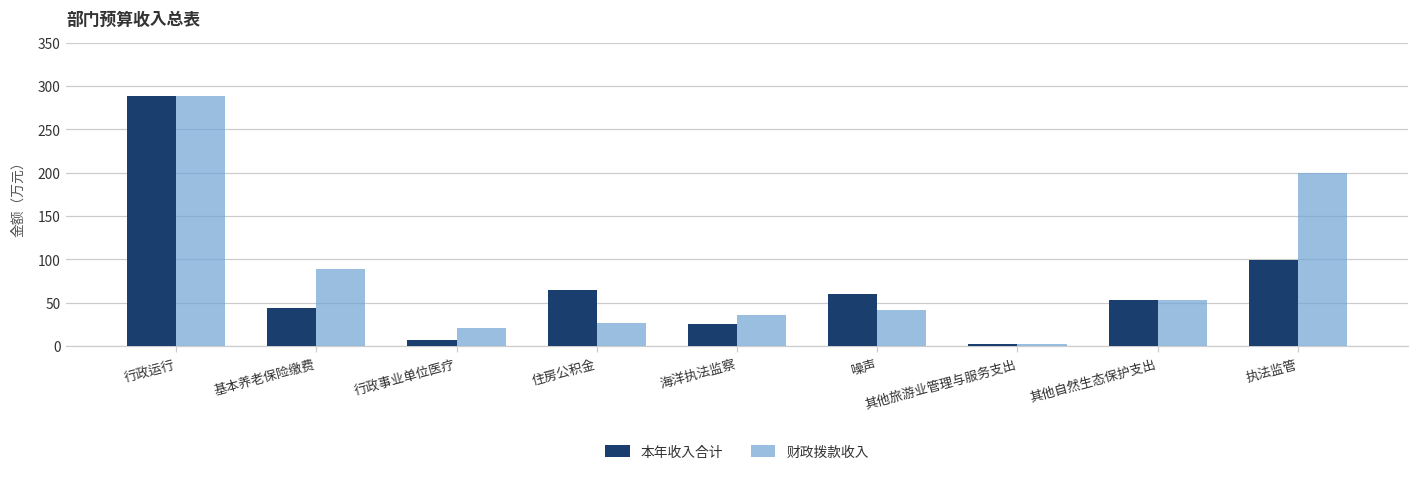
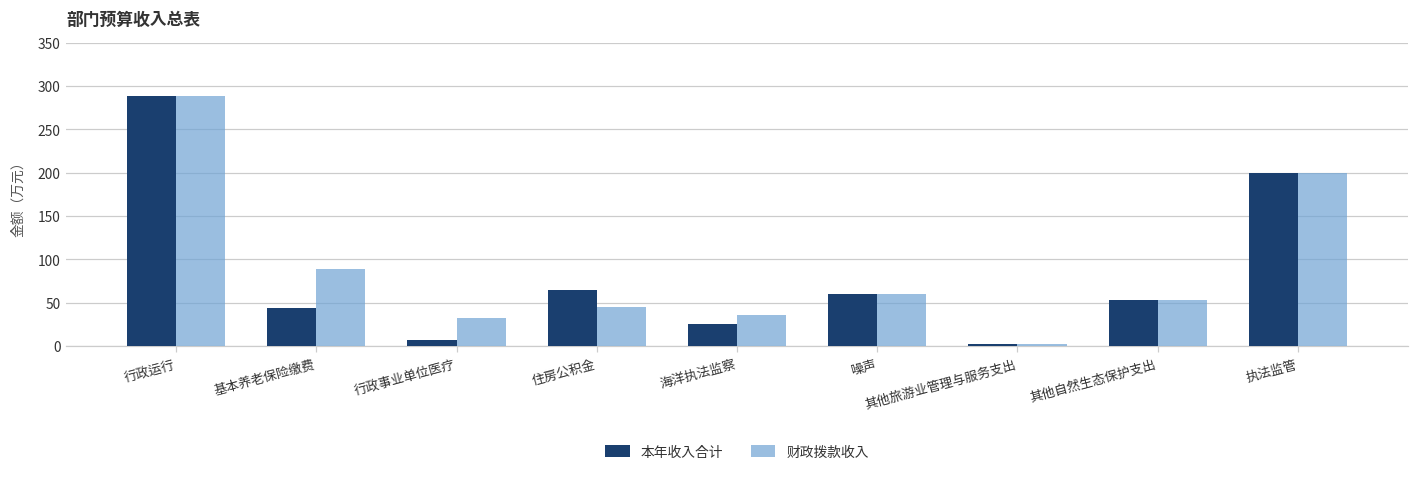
财政拨款收入, 行政事业单位医疗: 20 -> 30
财政拨款收入, 住房公积金: 30 -> 40
财政拨款收入, 噪声: 40 -> 60
本年收入合计, 执法监管: 100 -> 200
